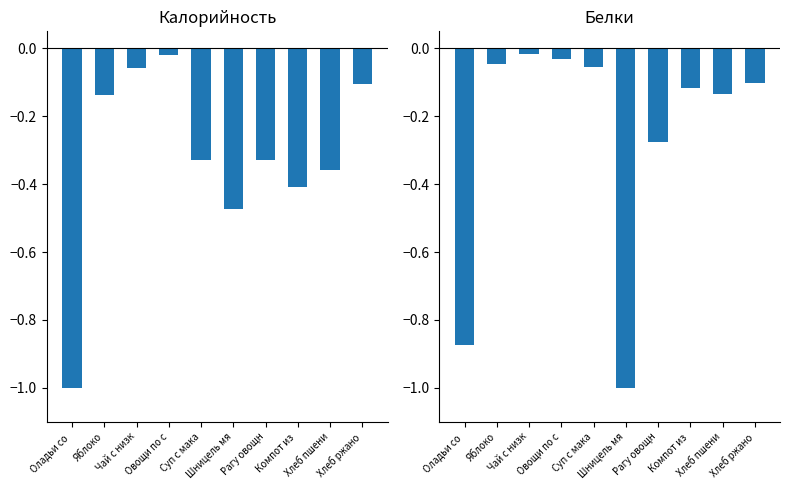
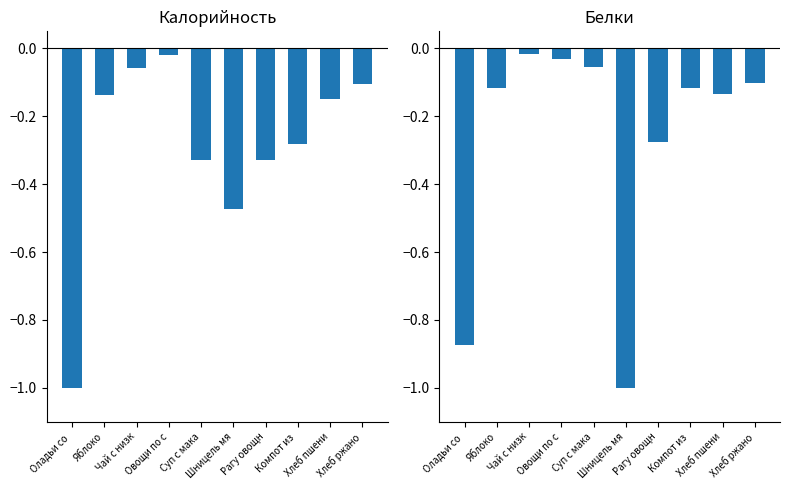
Калорийность, Компот из: -0.41 -> -0.28
Калорийность, Хлеб пшени: -0.36 -> -0.15
Белки, Яблоко: -0.05 -> -0.12
